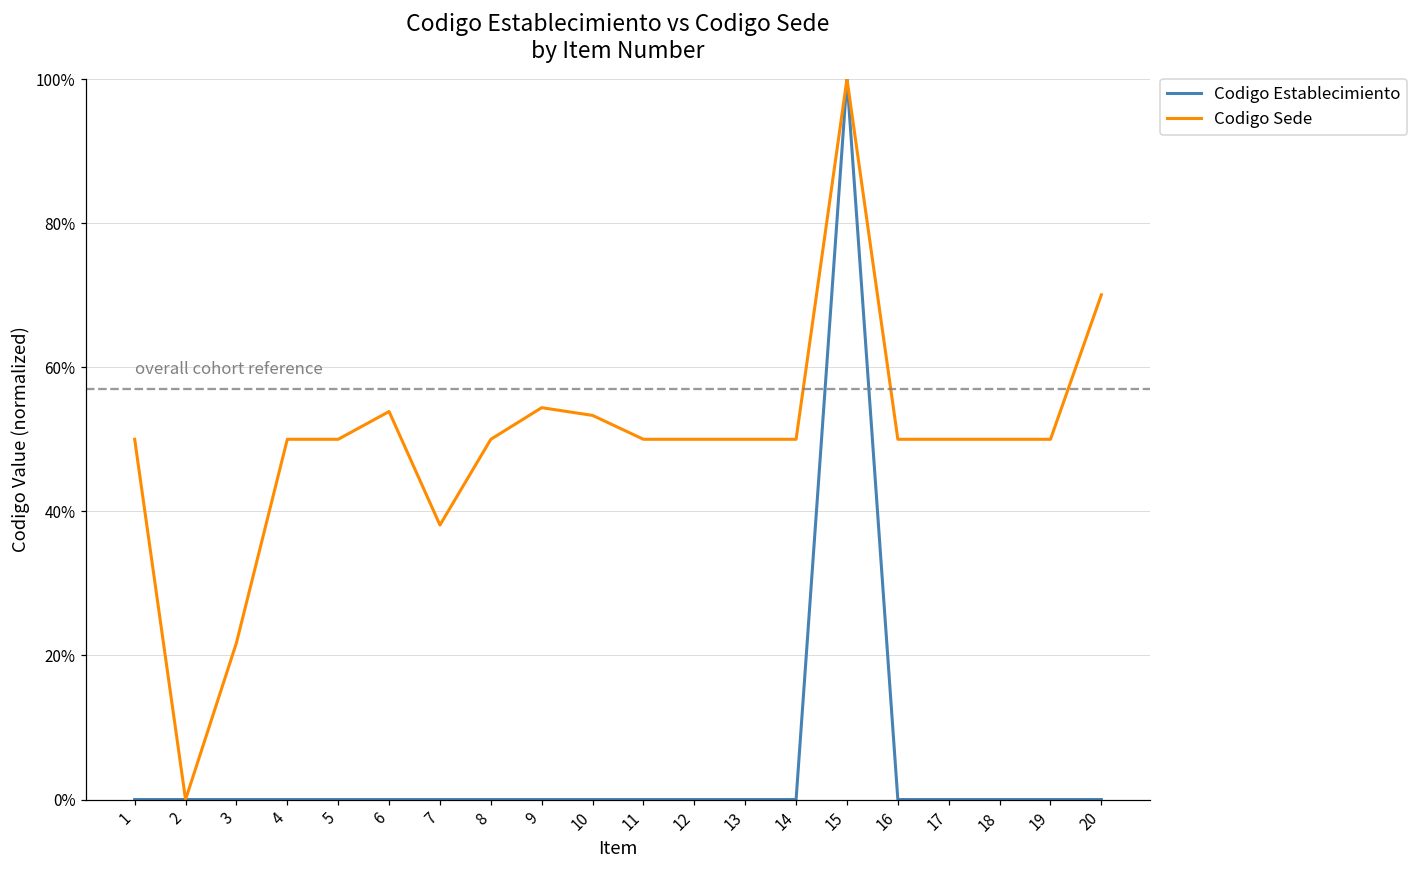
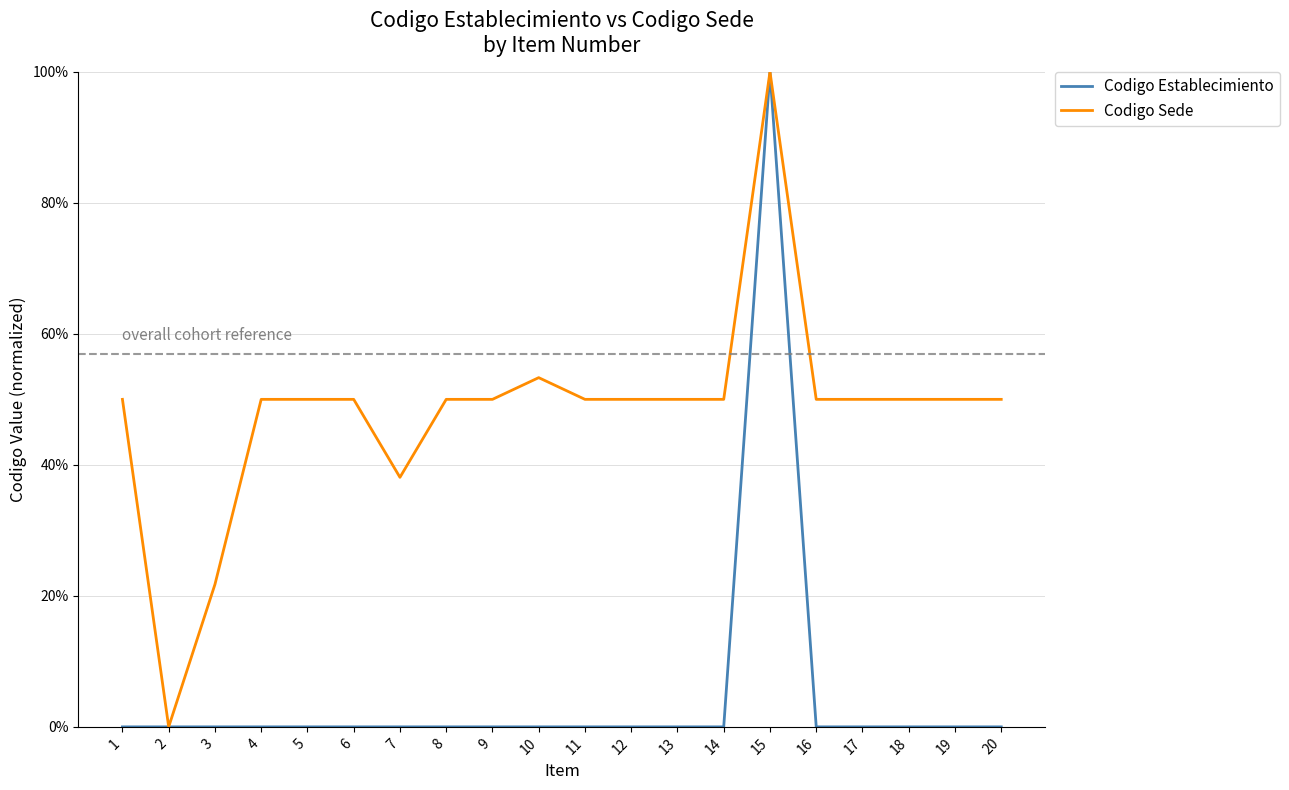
Codigo Sede, 6: 54% -> 50%
Codigo Sede, 9: 54% -> 50%
Codigo Sede, 20: 70% -> 50%
